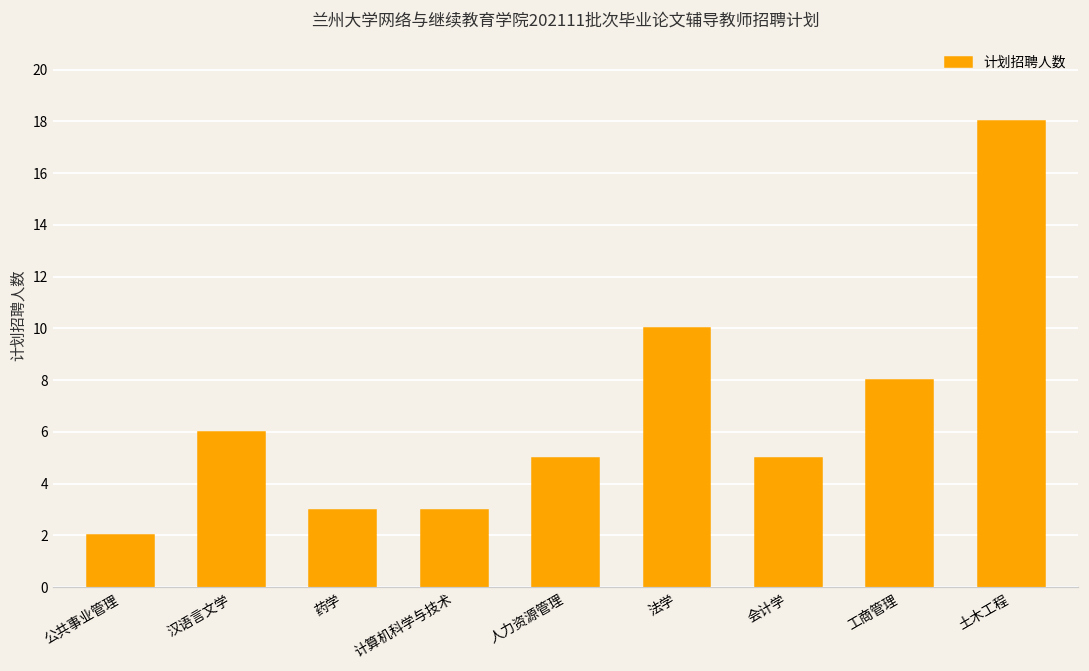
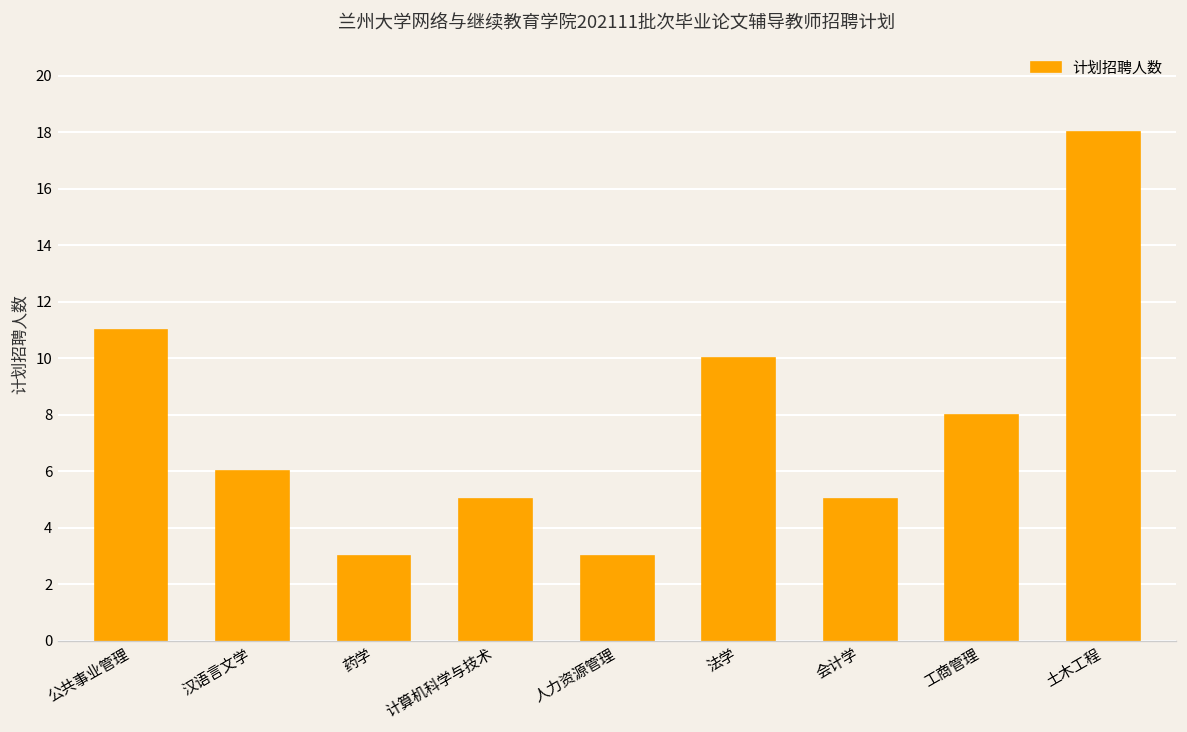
公共事业管理: 2 -> 11
计算机科学与技术: 3 -> 5
人力资源管理: 5 -> 3
